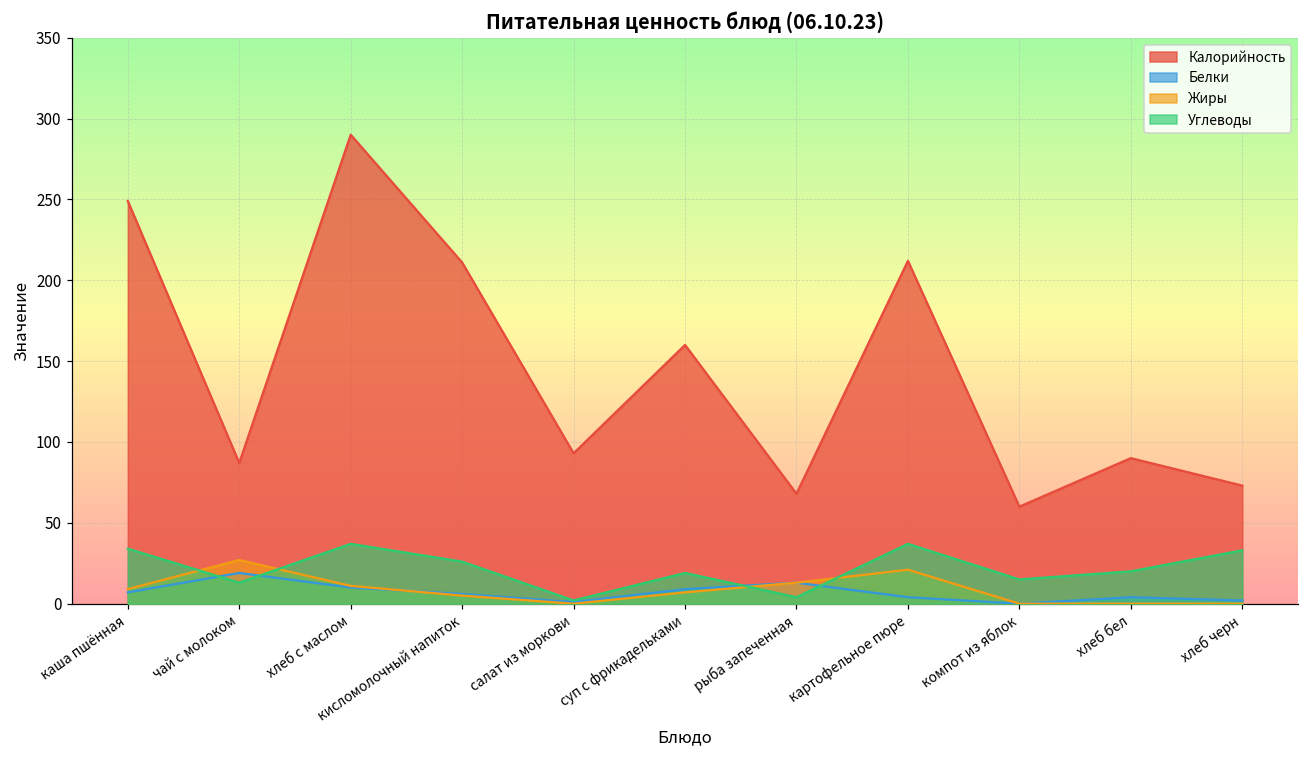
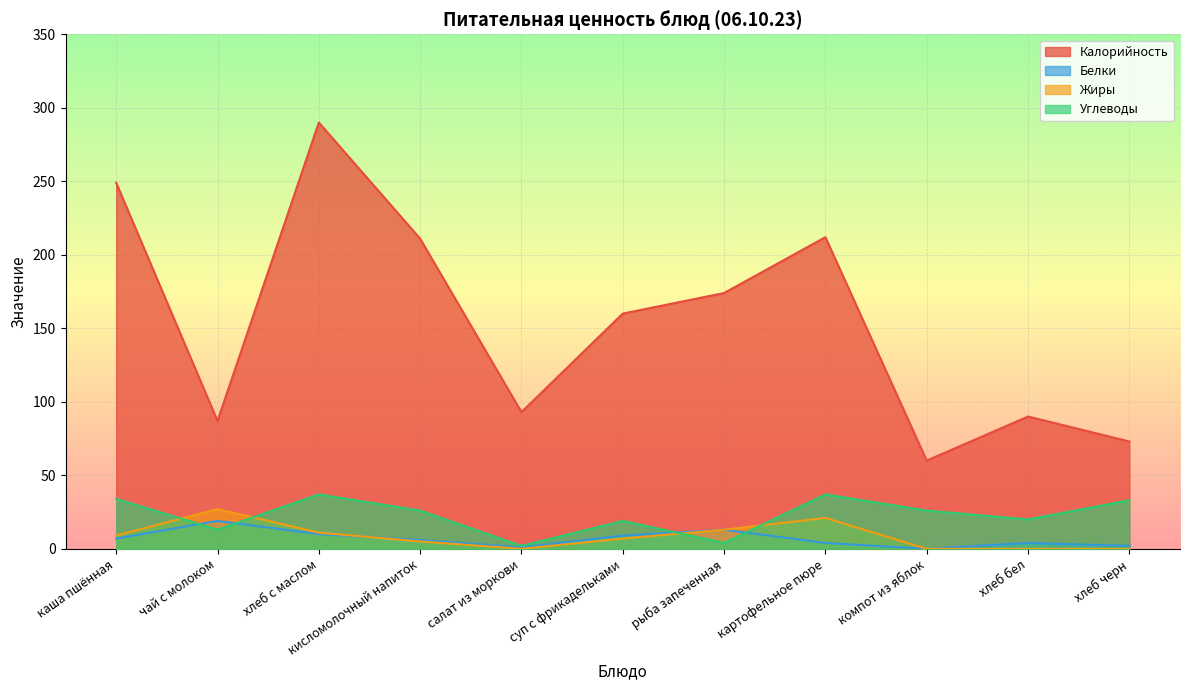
Калорийность, рыба запеченная: 68 -> 174
Углеводы, компот из яблок: 15 -> 26
